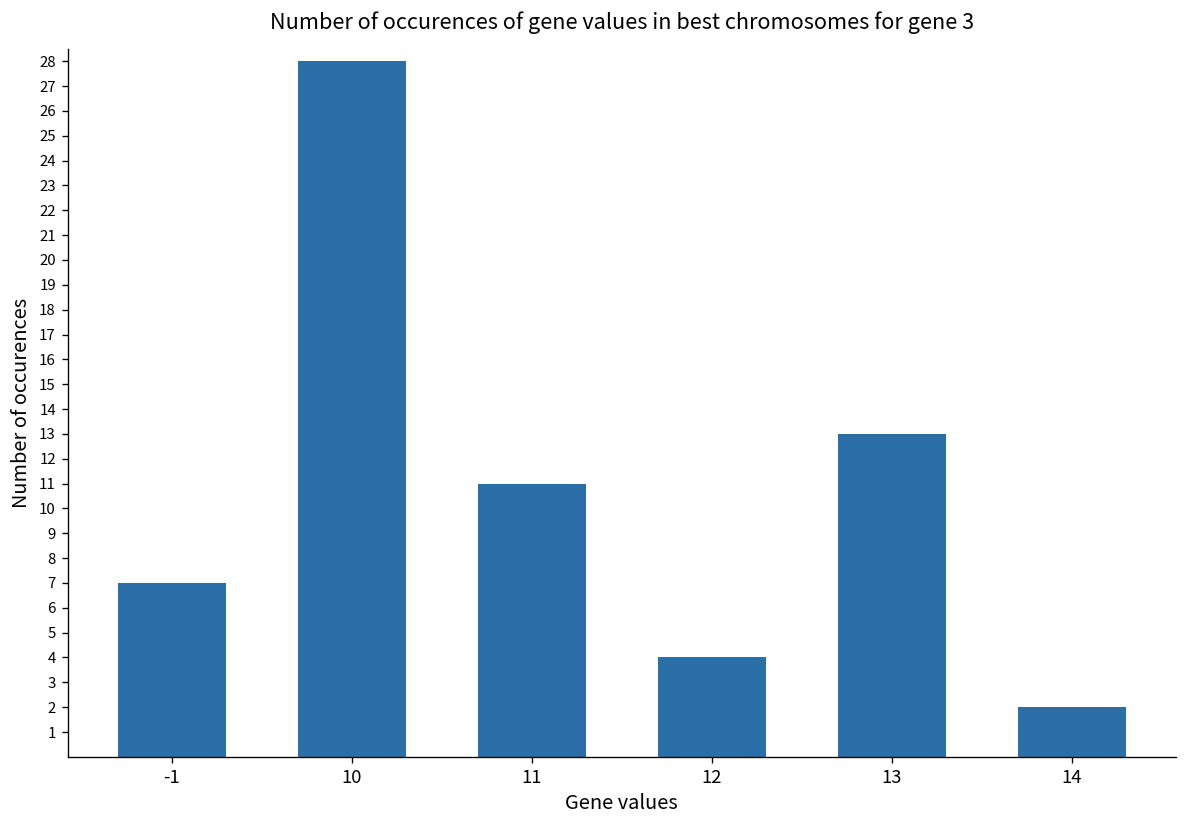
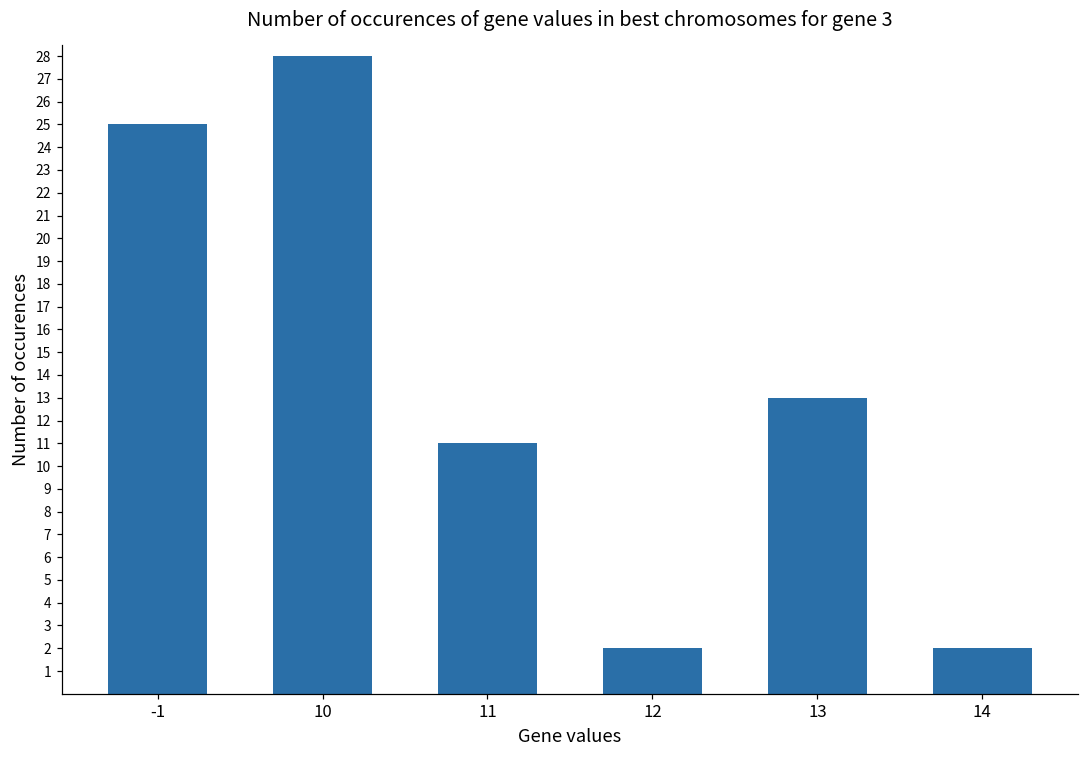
-1: 7 -> 25
12: 4 -> 2
